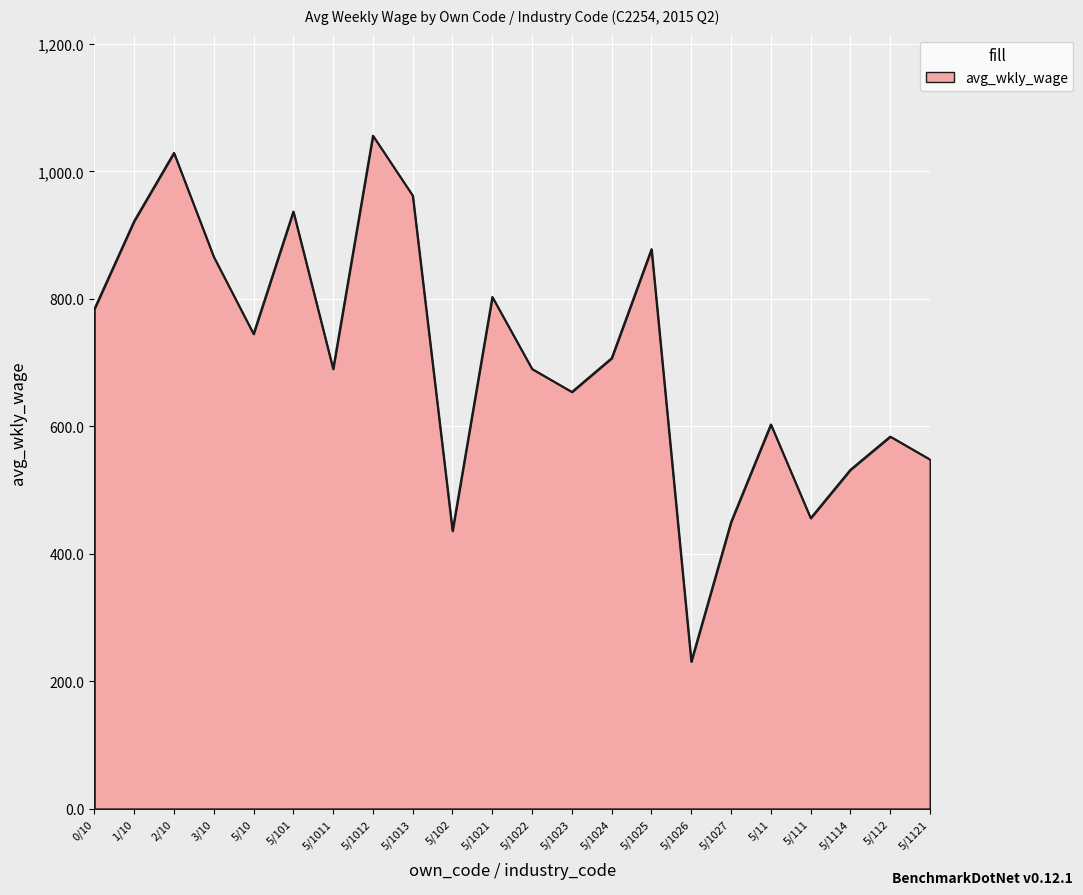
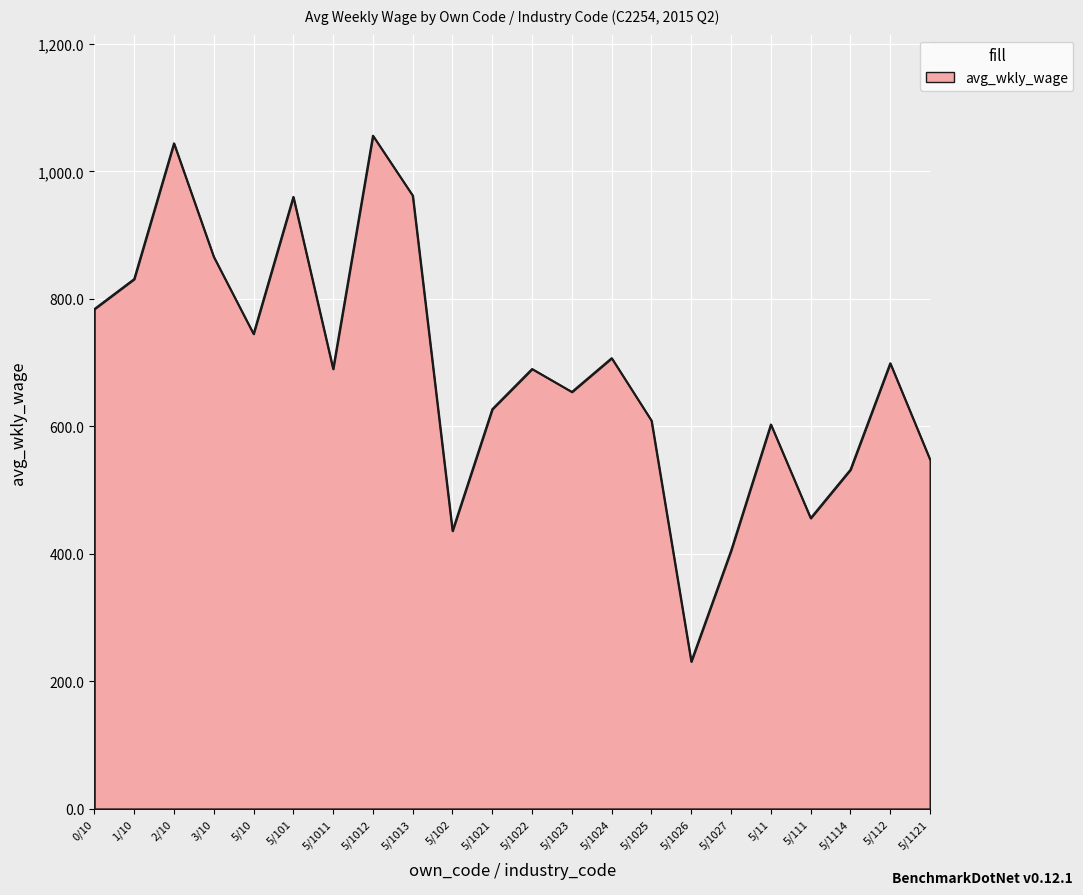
1/10: 920 -> 830
2/10: 1,030 -> 1,040
5/101: 940 -> 960
5/1021: 800 -> 630
5/1025: 880 -> 610
5/1027: 450 -> 410
5/112: 580 -> 700
